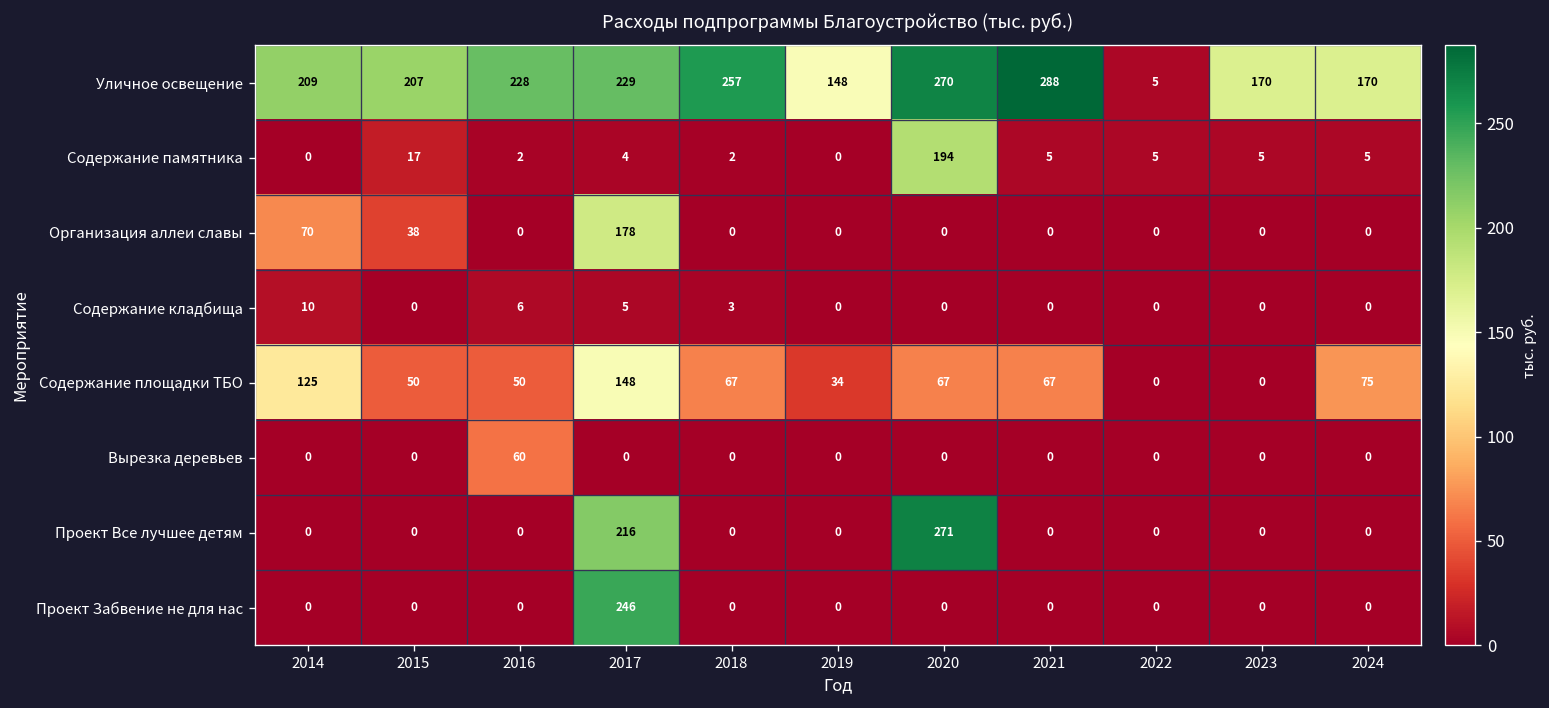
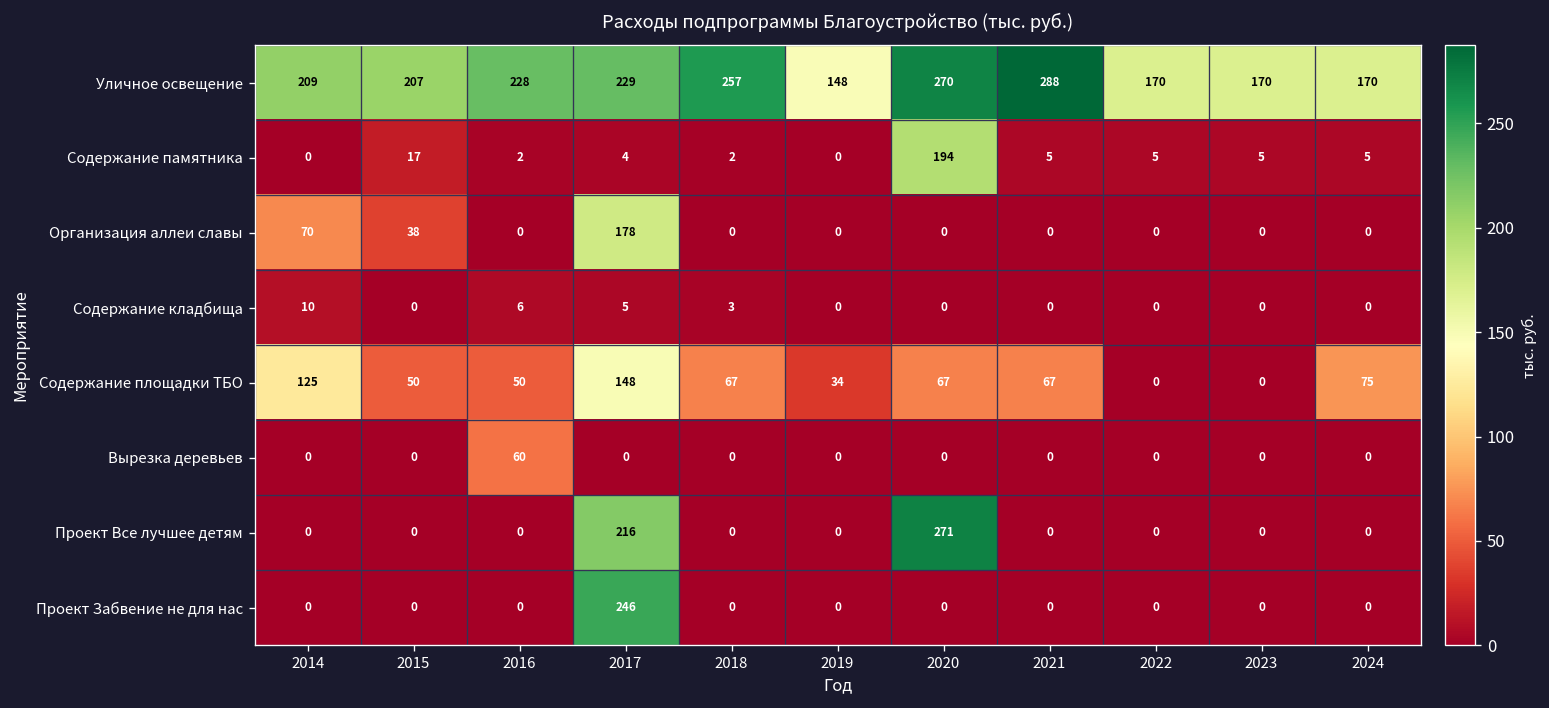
Уличное освещение, 2022: 5 -> 170
